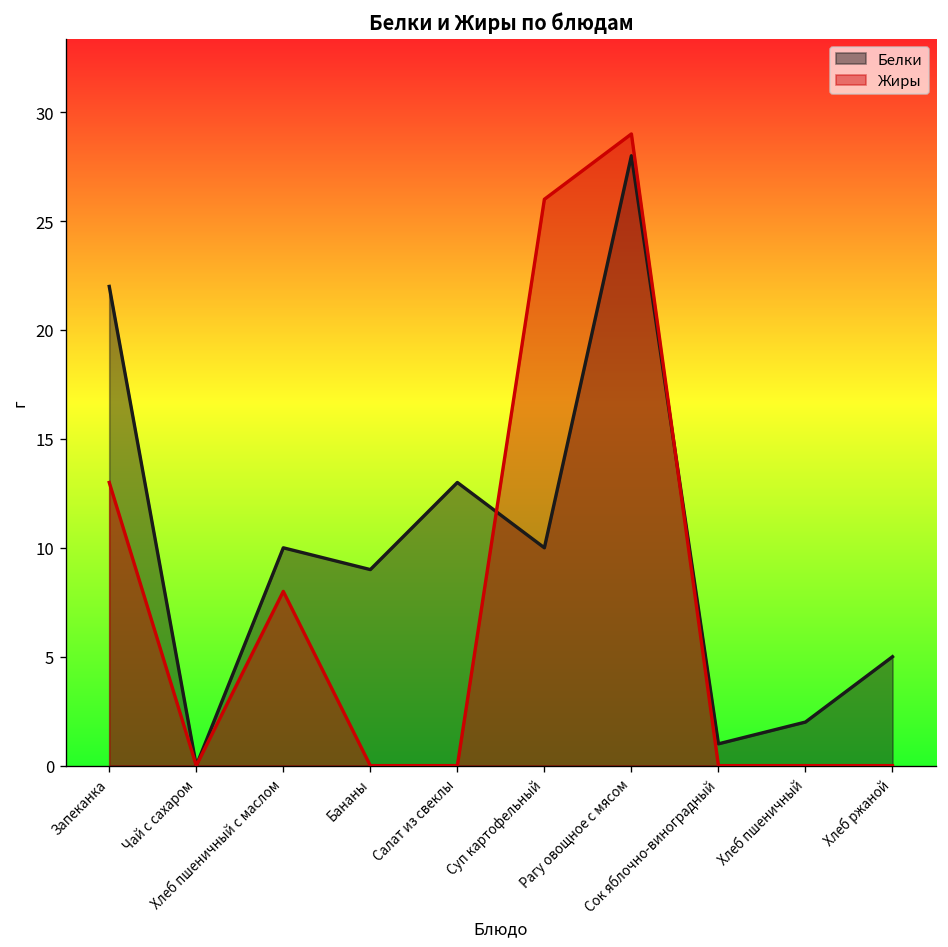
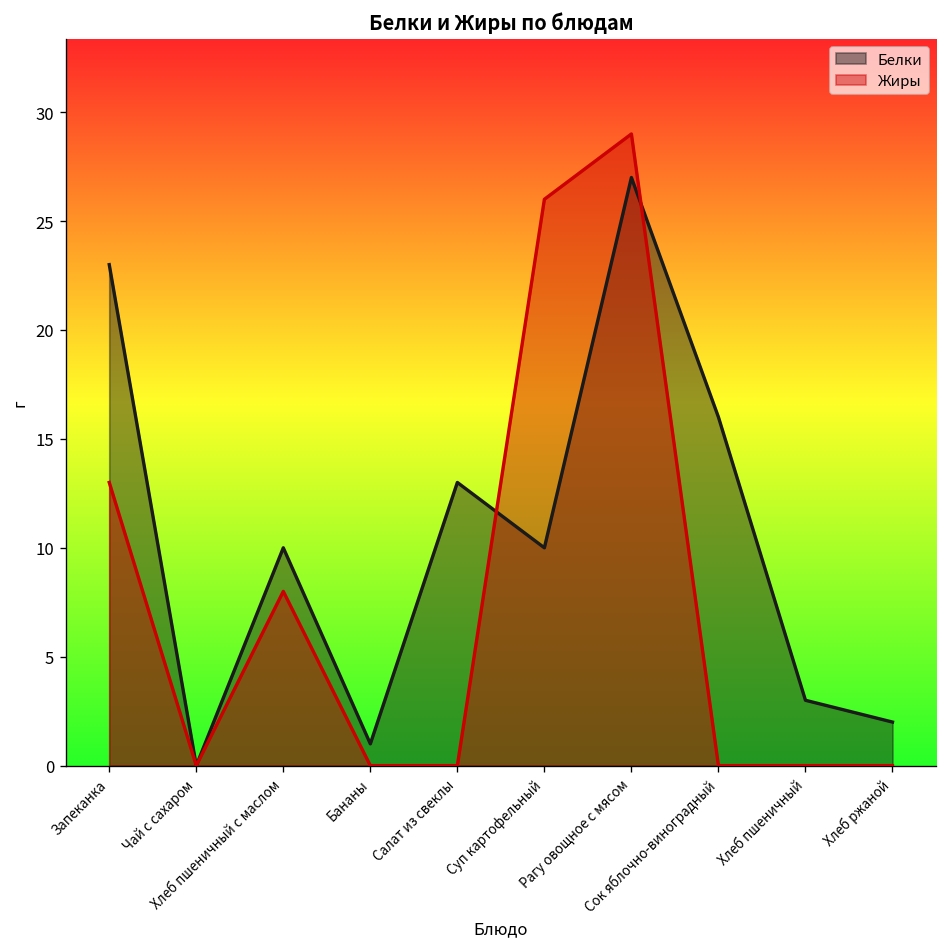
Белки, Запеканка: 22 -> 23
Белки, Бананы: 9 -> 1
Белки, Рагу овощное с мясом: 28 -> 27
Белки, Сок яблочно-виноградный: 1 -> 16
Белки, Хлеб пшеничный: 2 -> 3
Белки, Хлеб ржаной: 5 -> 2
